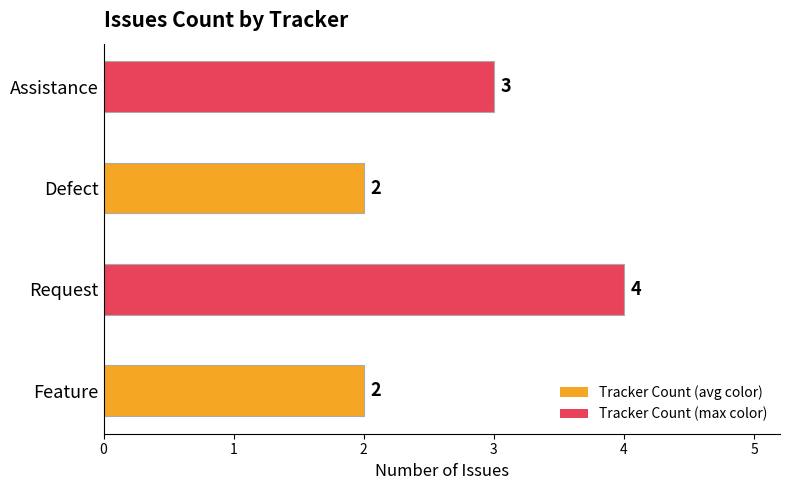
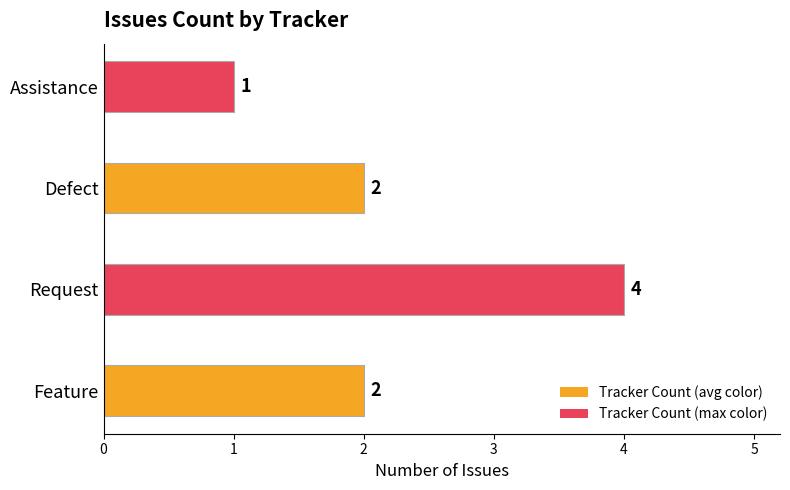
Assistance: 3 -> 1
